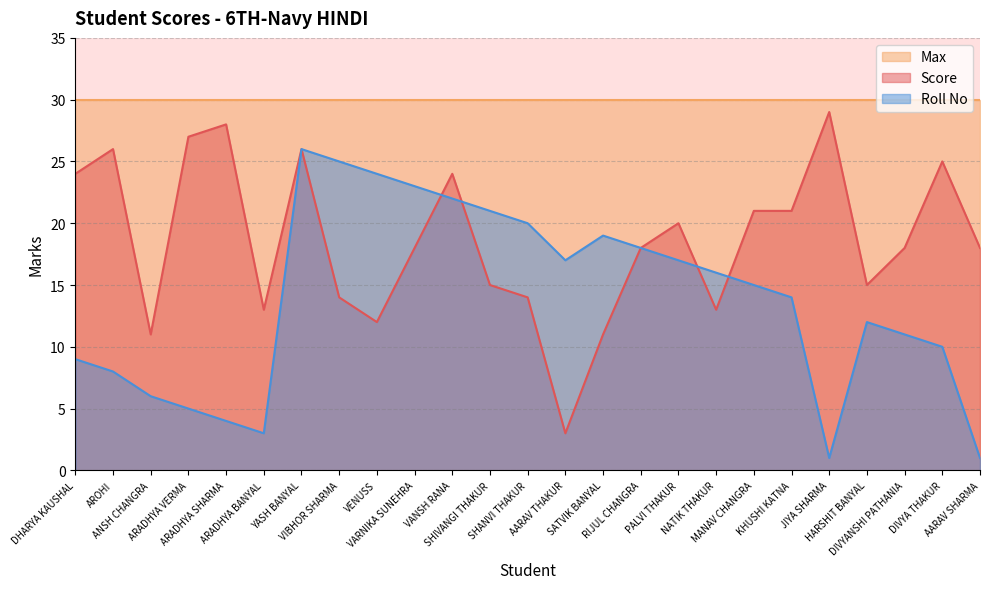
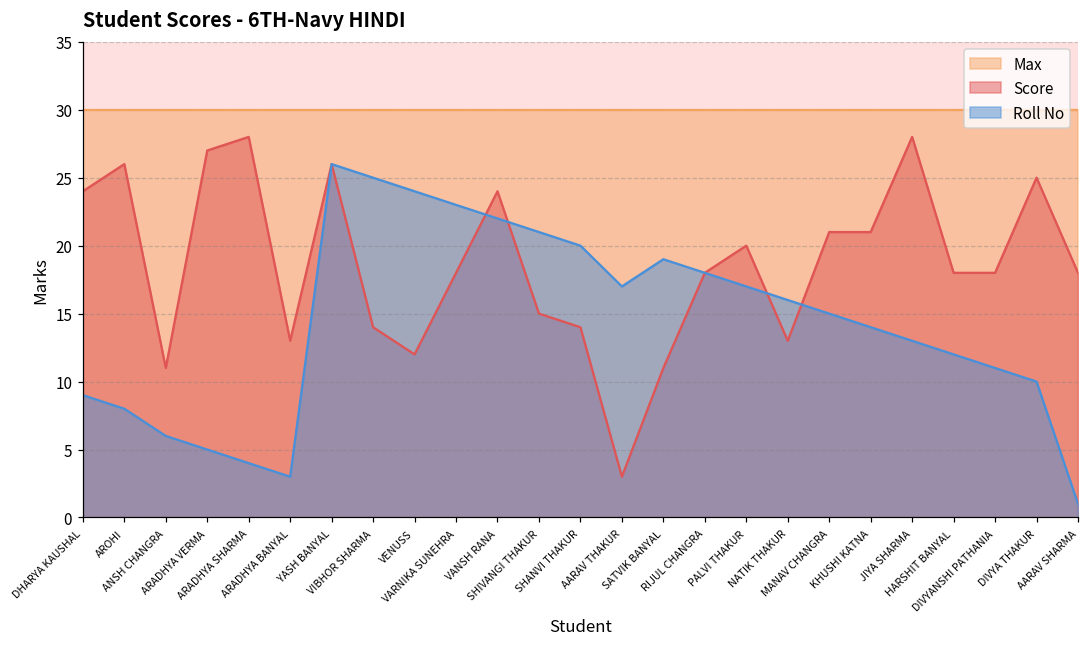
Score, JIYA SHARMA: 29 -> 28
Roll No, JIYA SHARMA: 1 -> 13
Score, HARSHIT BANYAL: 15 -> 18
